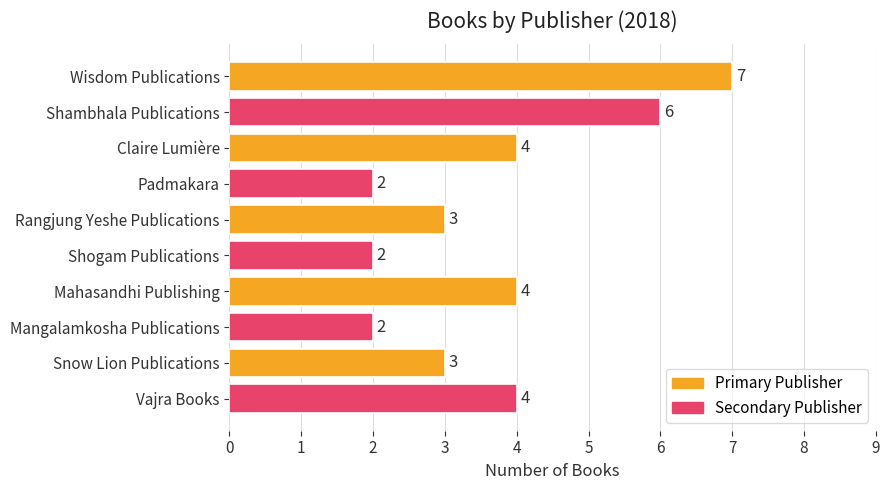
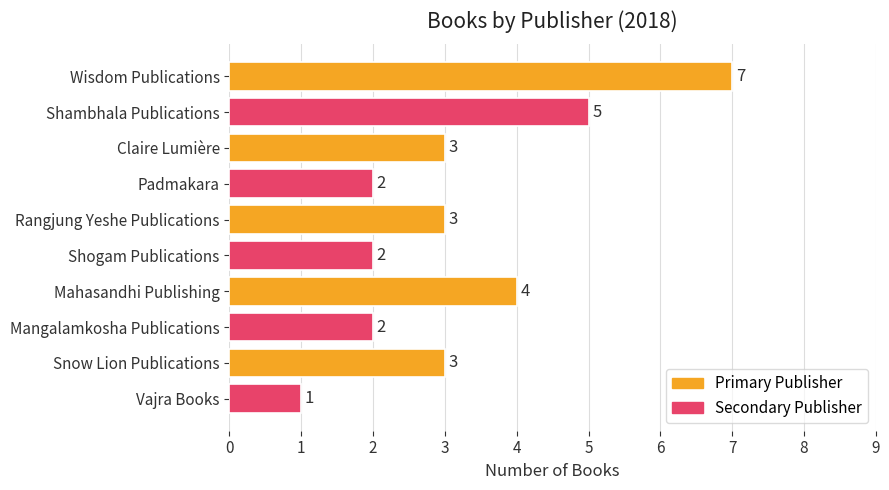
Shambhala Publications: 6 -> 5
Claire Lumière: 4 -> 3
Vajra Books: 4 -> 1
